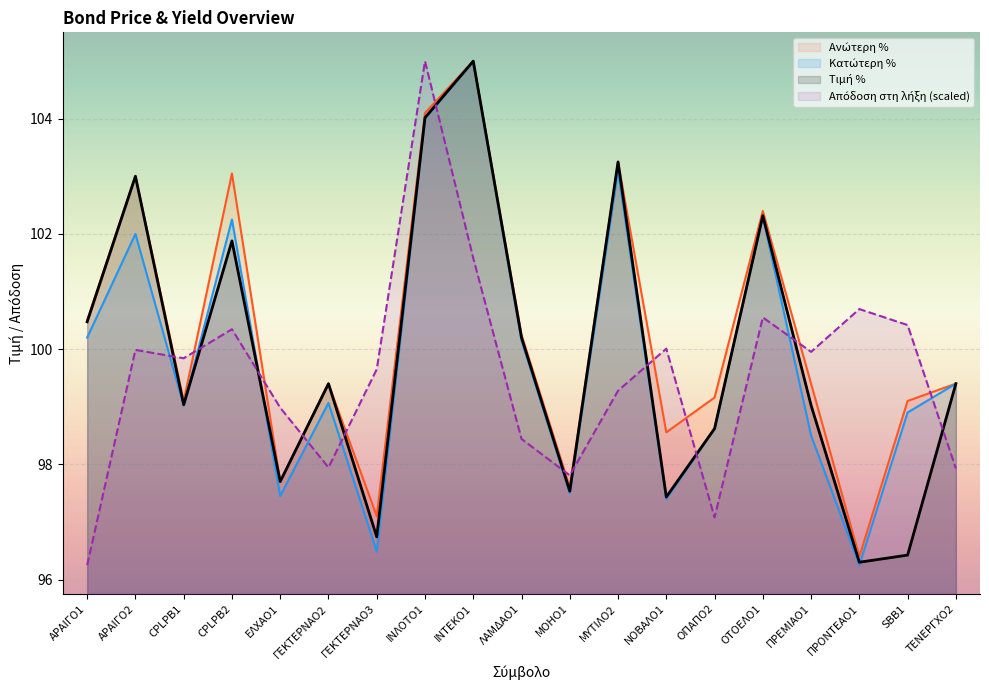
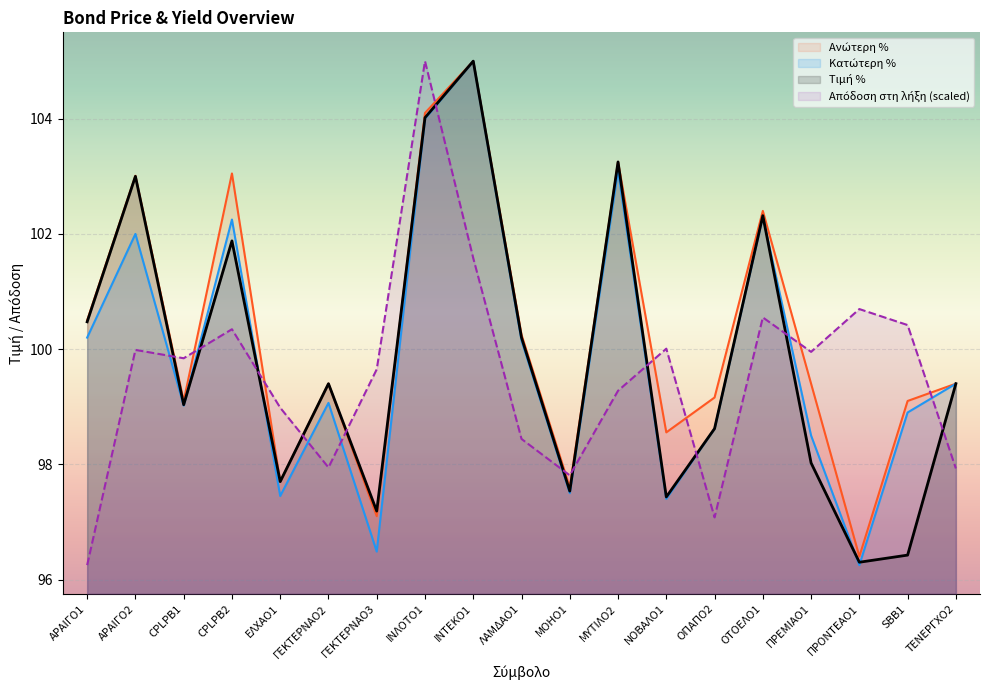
Τιμή %, ΓΕΚΤΕΡΝΑΟ3: 96.7 -> 97.2
Τιμή %, ΠΡΕΜΙΑΟ1: 99.0 -> 98.0
